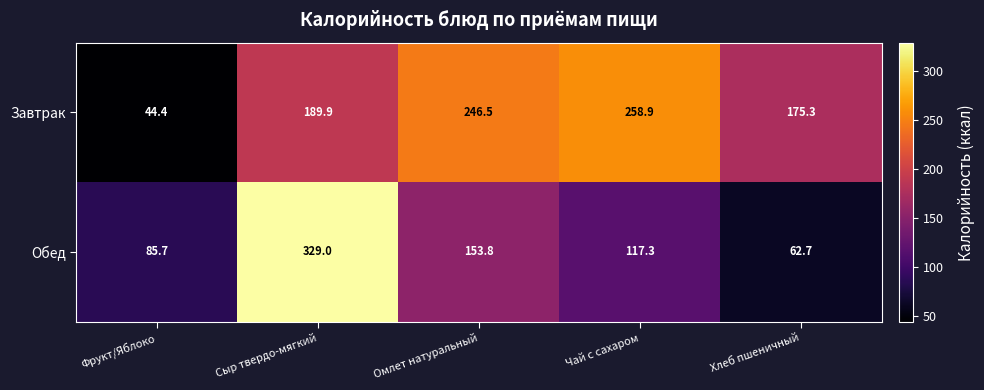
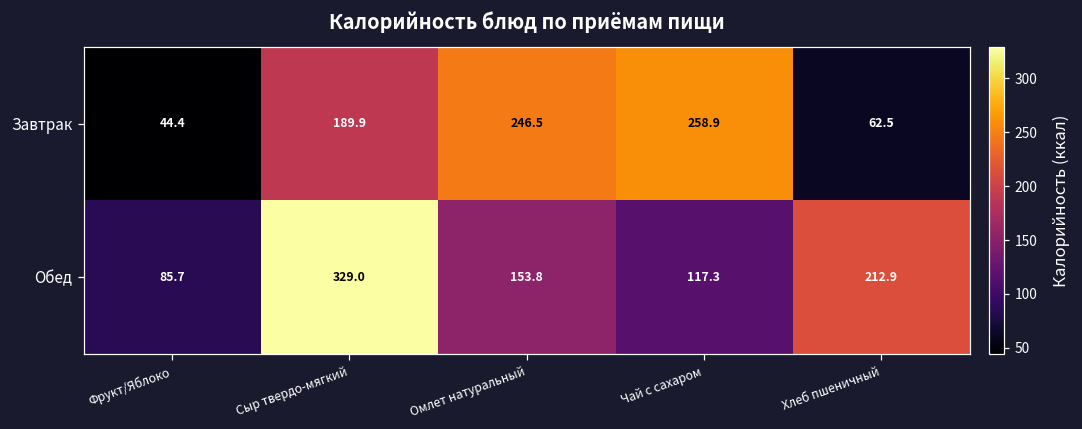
Завтрак, Хлеб пшеничный: 175.3 -> 62.5
Обед, Хлеб пшеничный: 62.7 -> 212.9
